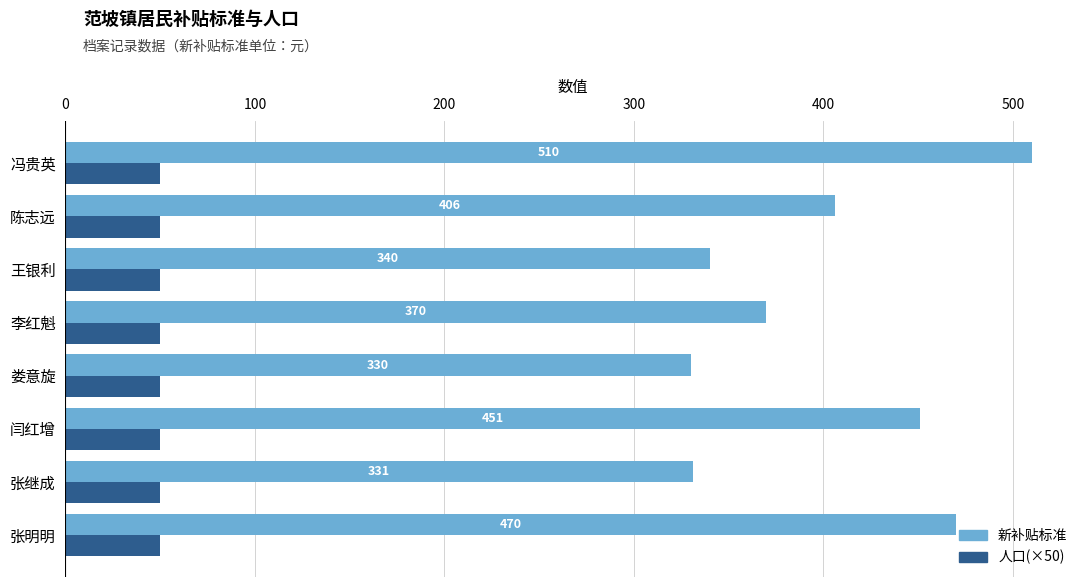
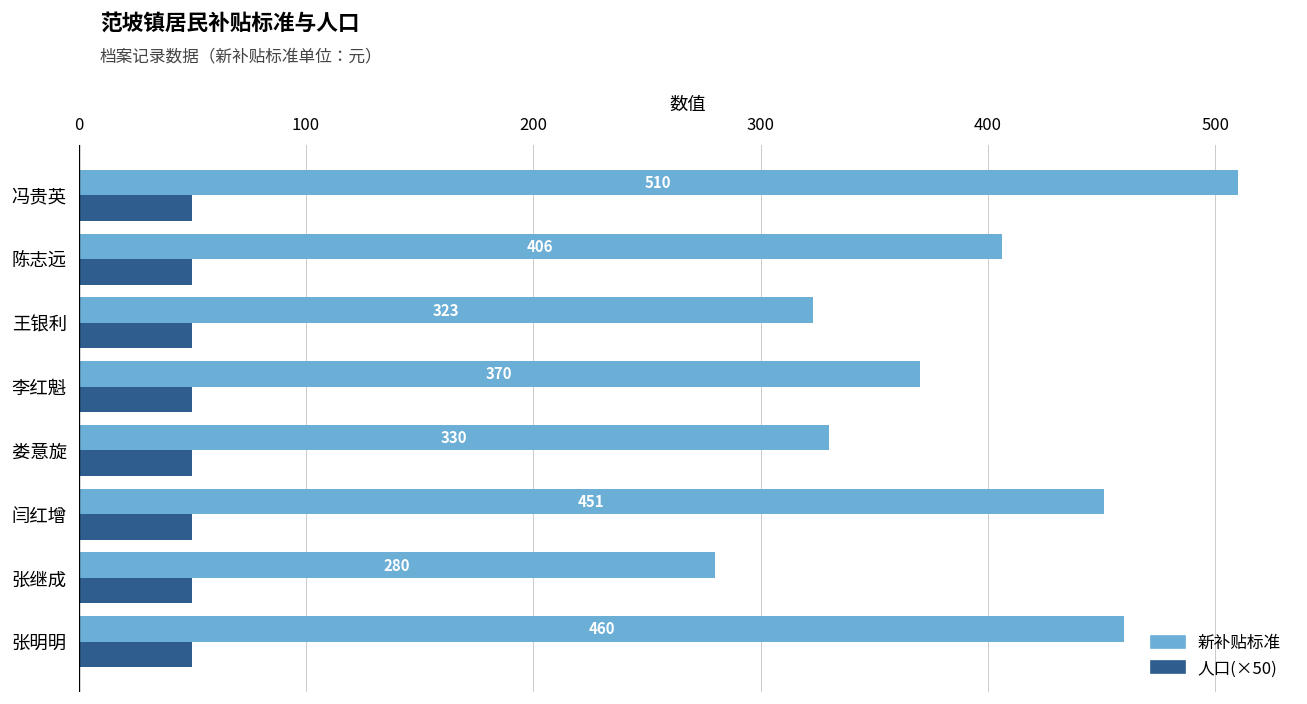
新补贴标准, 王银利: 340 -> 323
新补贴标准, 张继成: 331 -> 280
新补贴标准, 张明明: 470 -> 460
